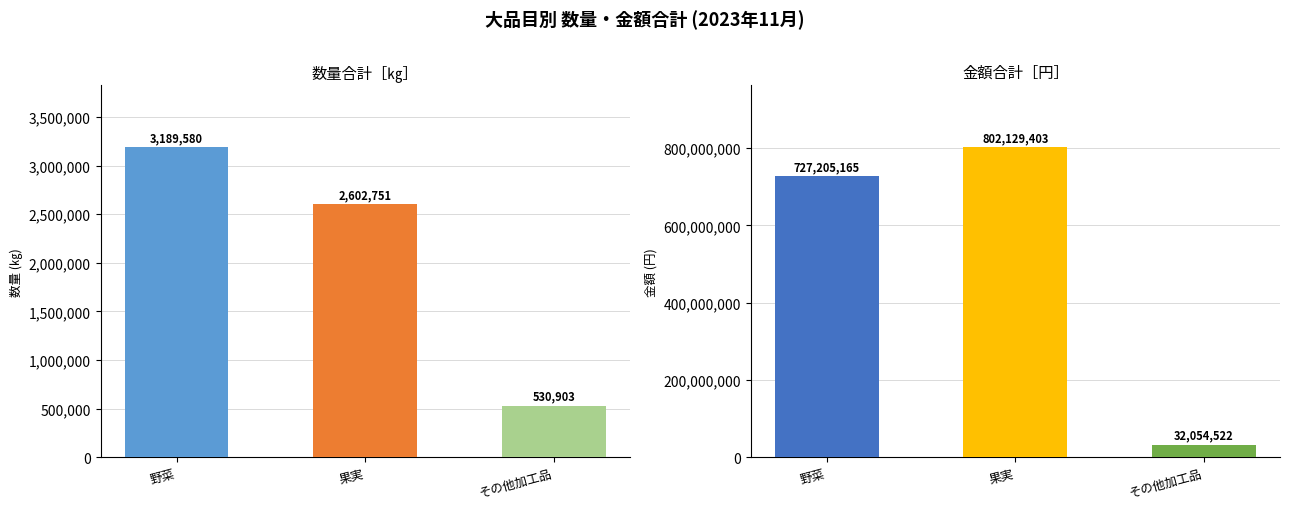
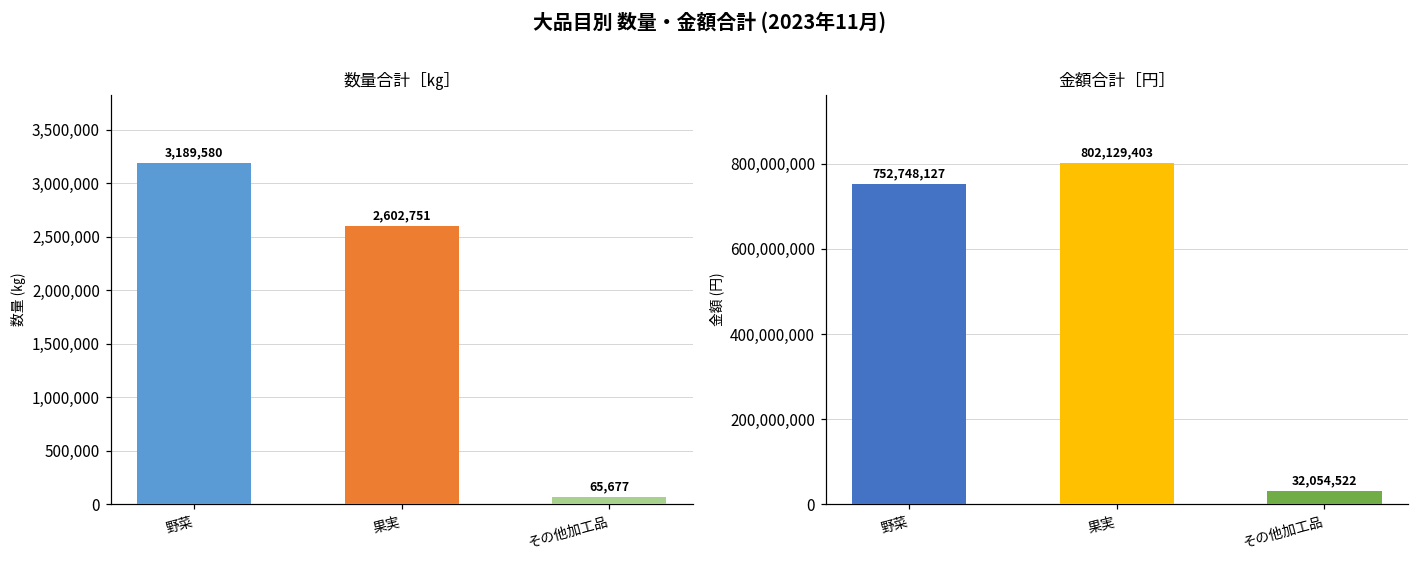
数量合計［㎏］, その他加工品: 530,903 -> 65,677
金額合計［円］, 野菜: 727,205,165 -> 752,748,127
